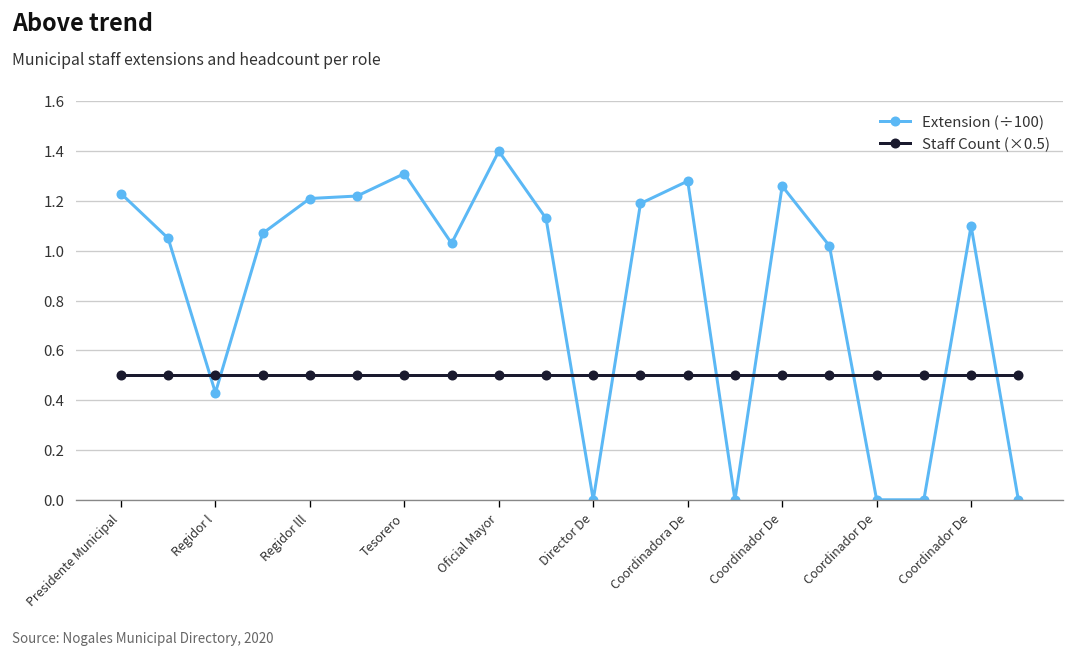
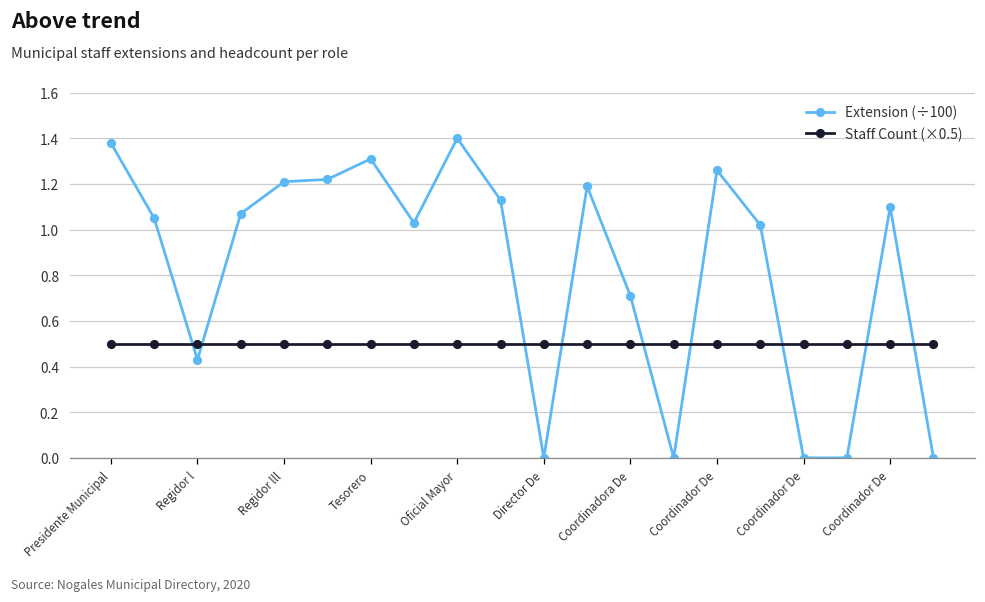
Extension (÷100), Presidente Municipal: 1.23 -> 1.38
Extension (÷100), Coordinadora De: 1.28 -> 0.71
